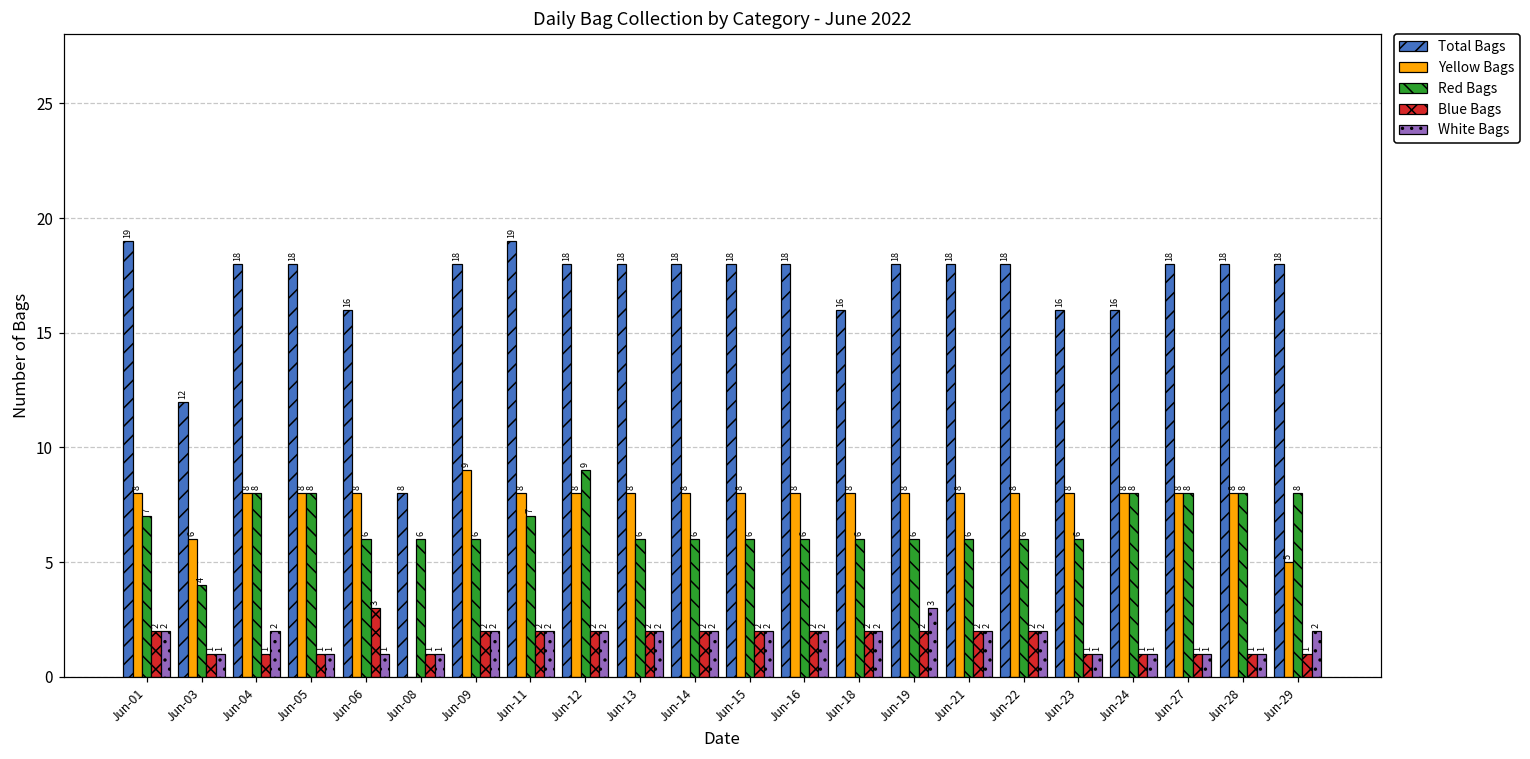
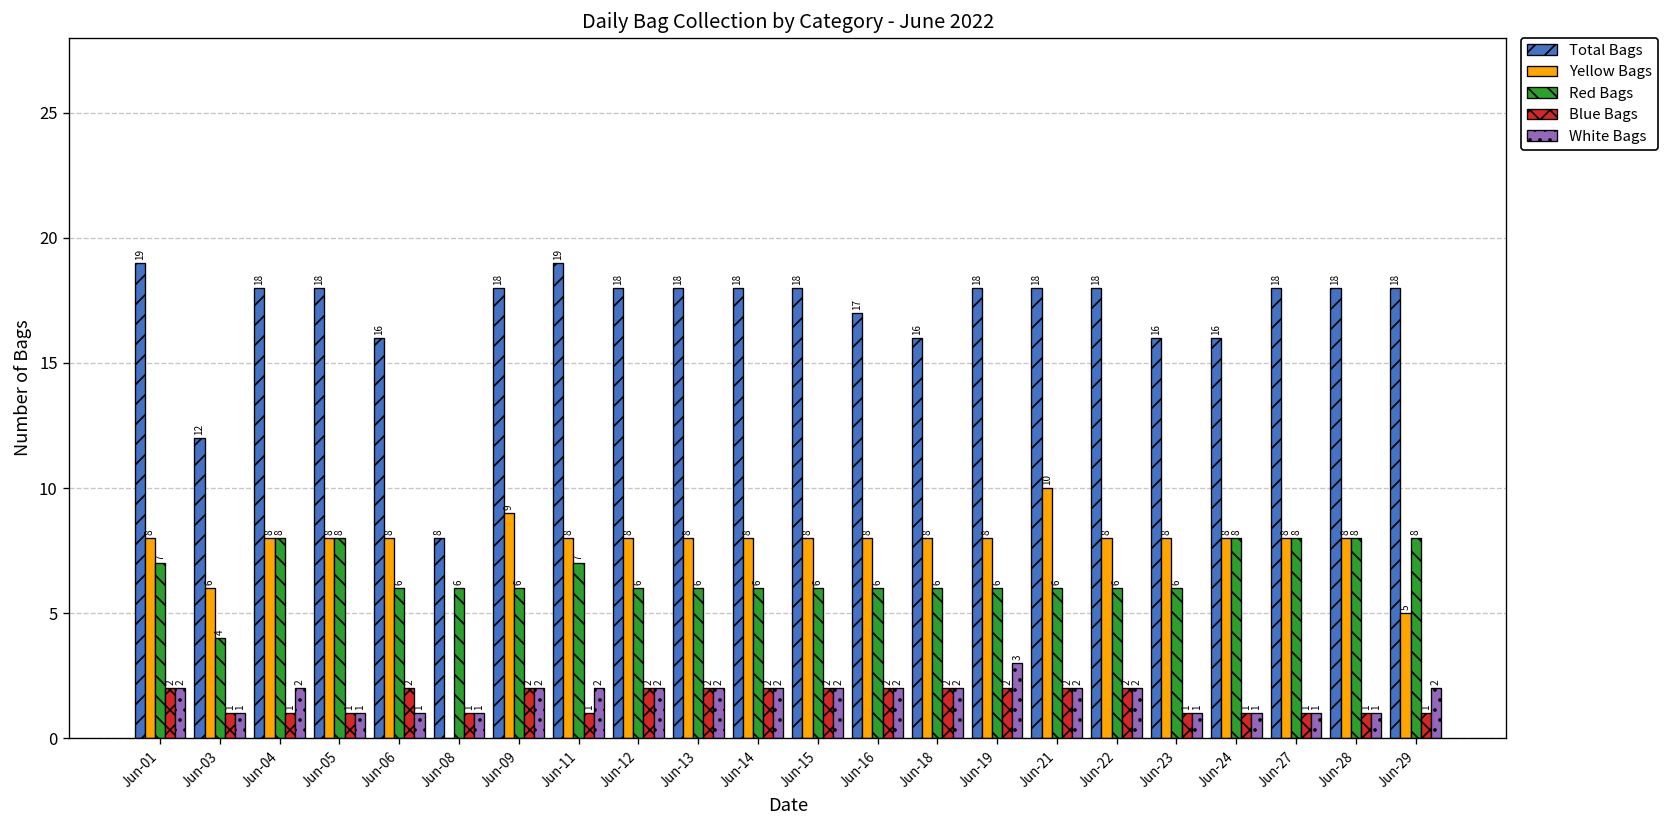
Blue Bags, Jun-06: 3 -> 2
Blue Bags, Jun-11: 2 -> 1
Red Bags, Jun-12: 9 -> 6
Total Bags, Jun-16: 18 -> 17
Yellow Bags, Jun-21: 8 -> 10
